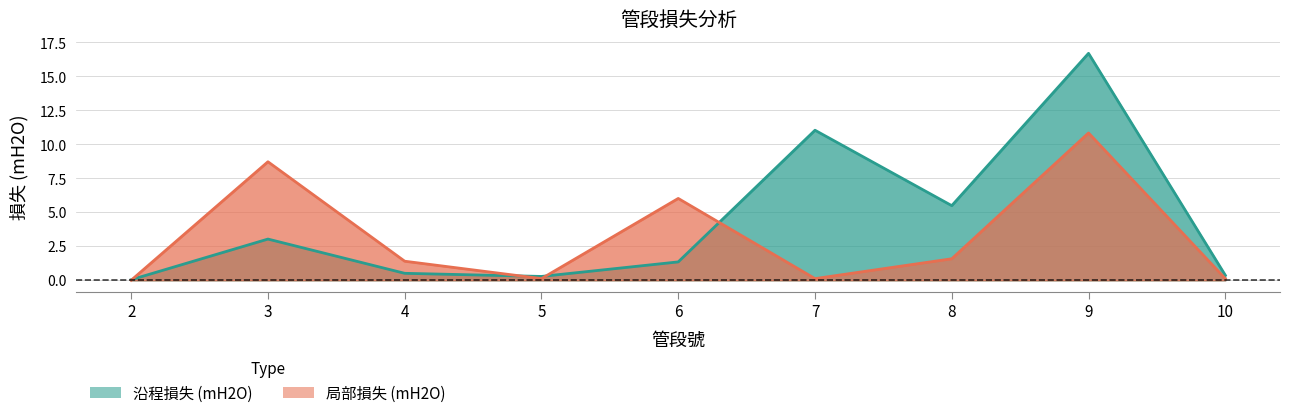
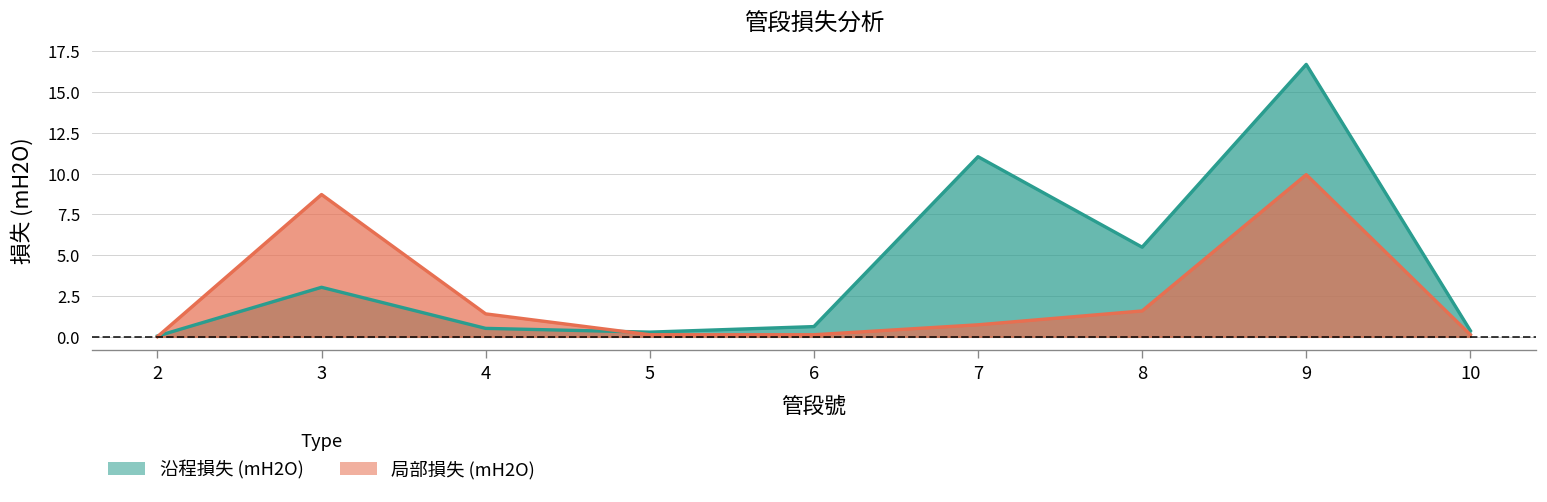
沿程損失 (mH2O), 6: 1.4 -> 0.6
局部損失 (mH2O), 6: 6.0 -> 0.1
局部損失 (mH2O), 7: 0.1 -> 0.7
局部損失 (mH2O), 9: 10.8 -> 9.9
